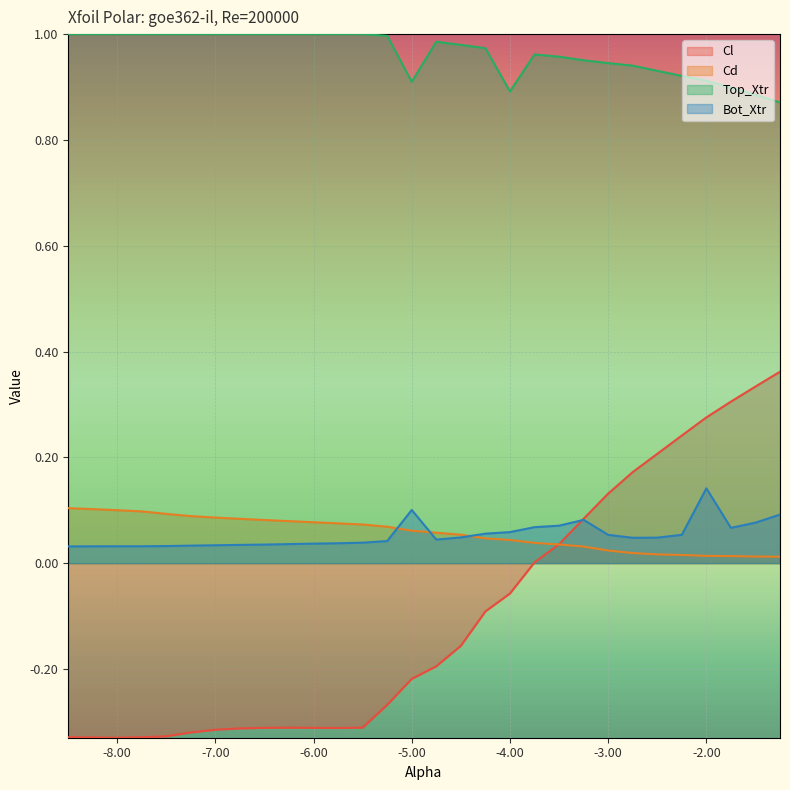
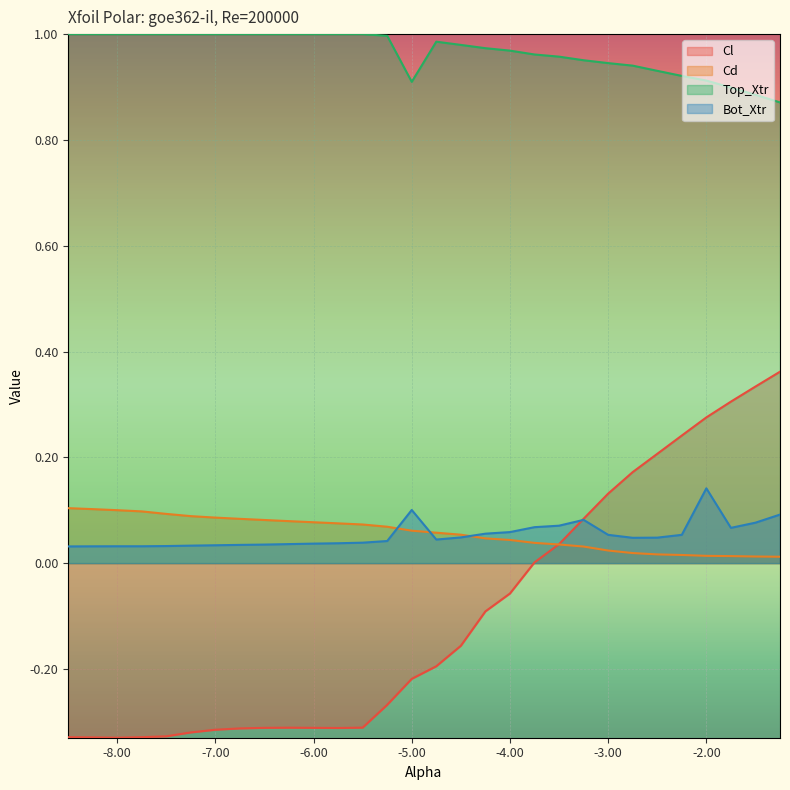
Top_Xtr, -4.00: 0.89 -> 0.97
